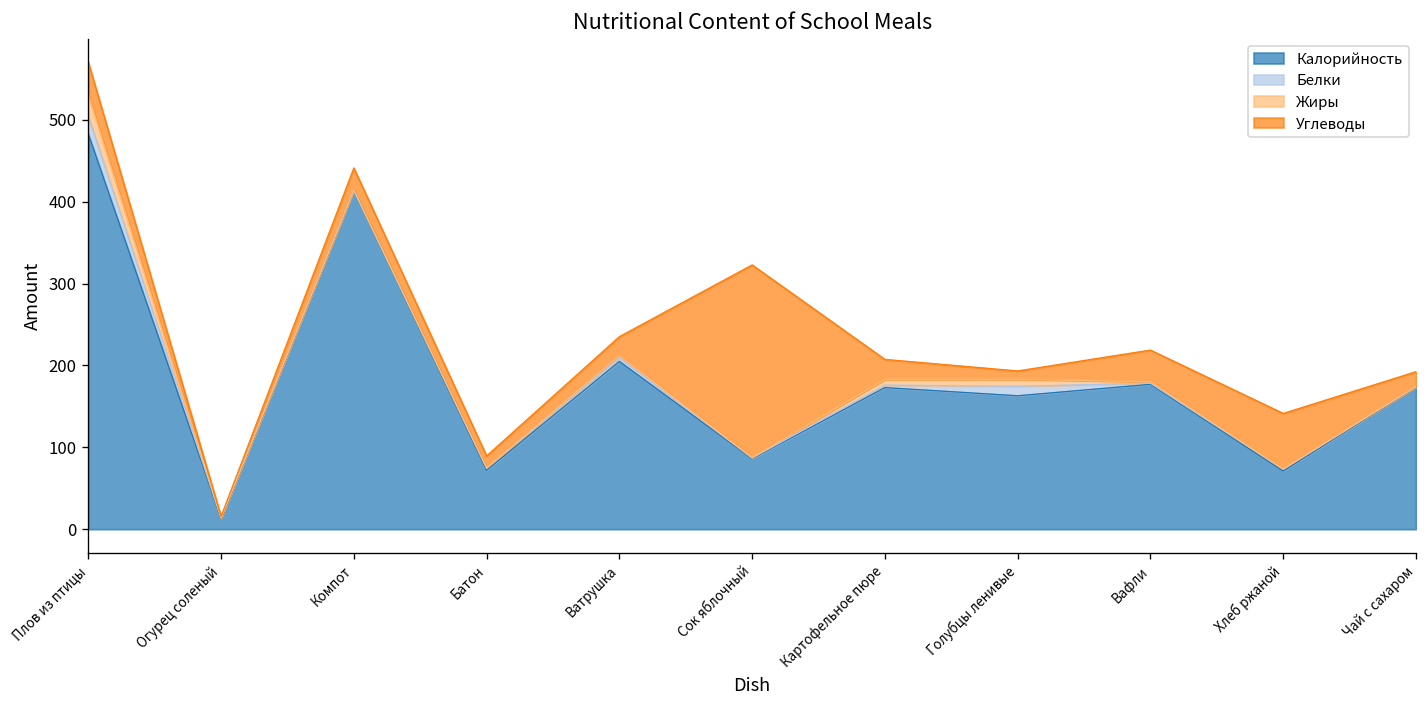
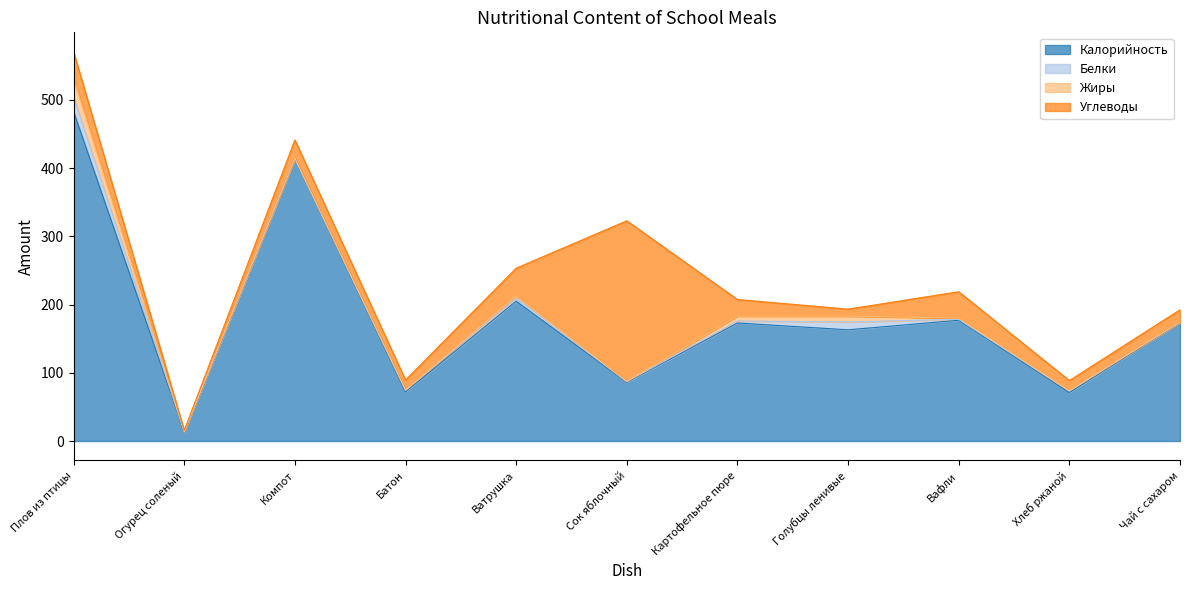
Углеводы, Ватрушка: 20 -> 40
Углеводы, Хлеб ржаной: 70 -> 20
